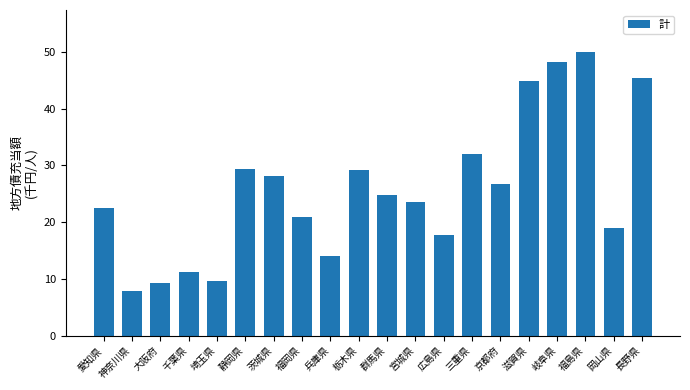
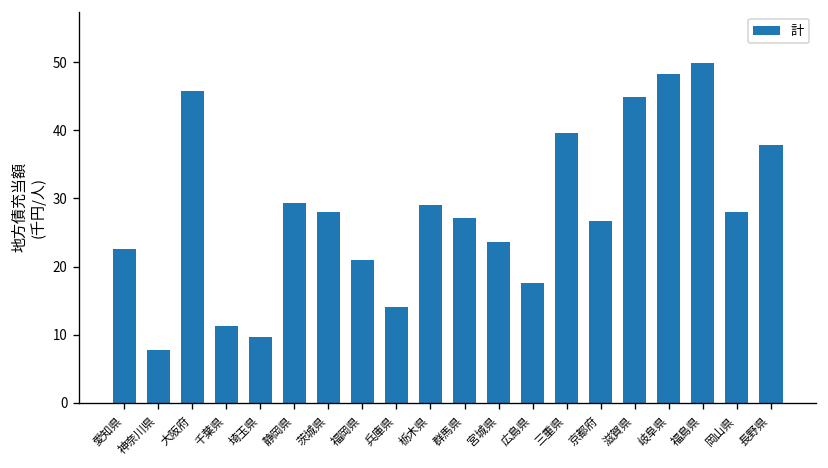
大阪府: 9 -> 46
群馬県: 25 -> 27
三重県: 32 -> 40
岡山県: 19 -> 28
長野県: 45 -> 38
